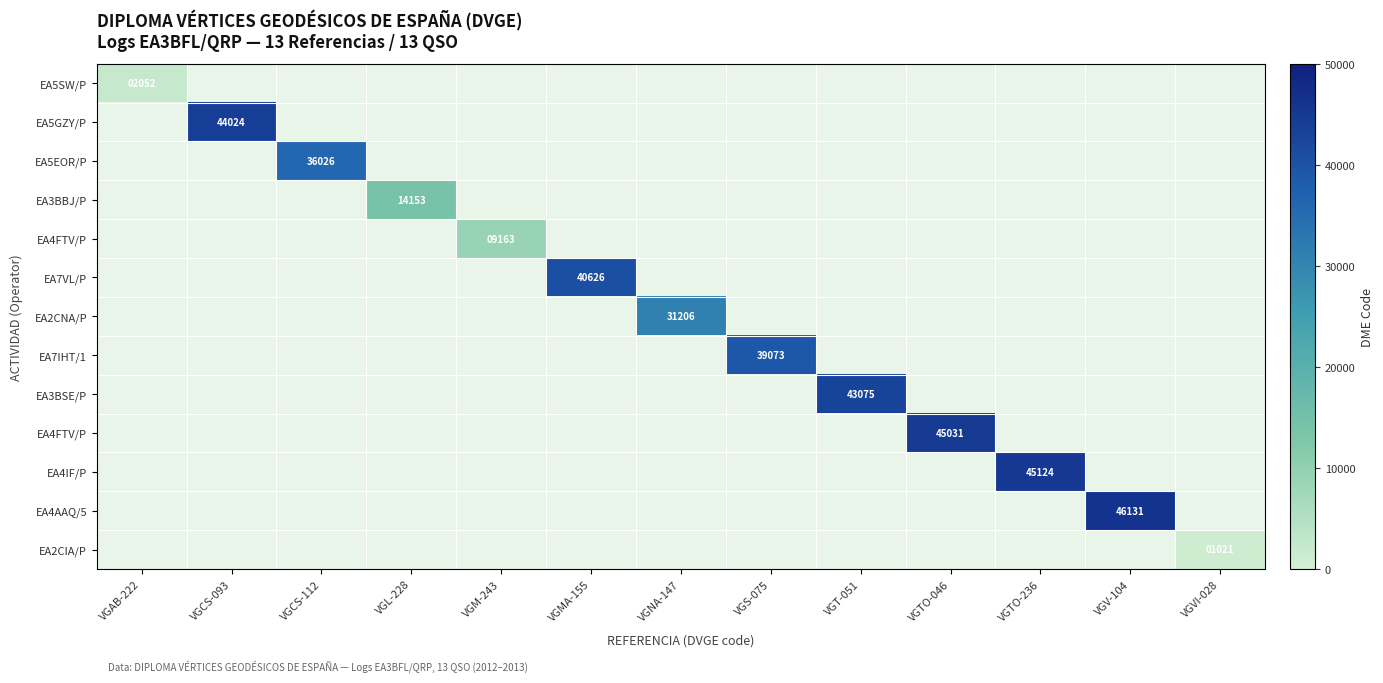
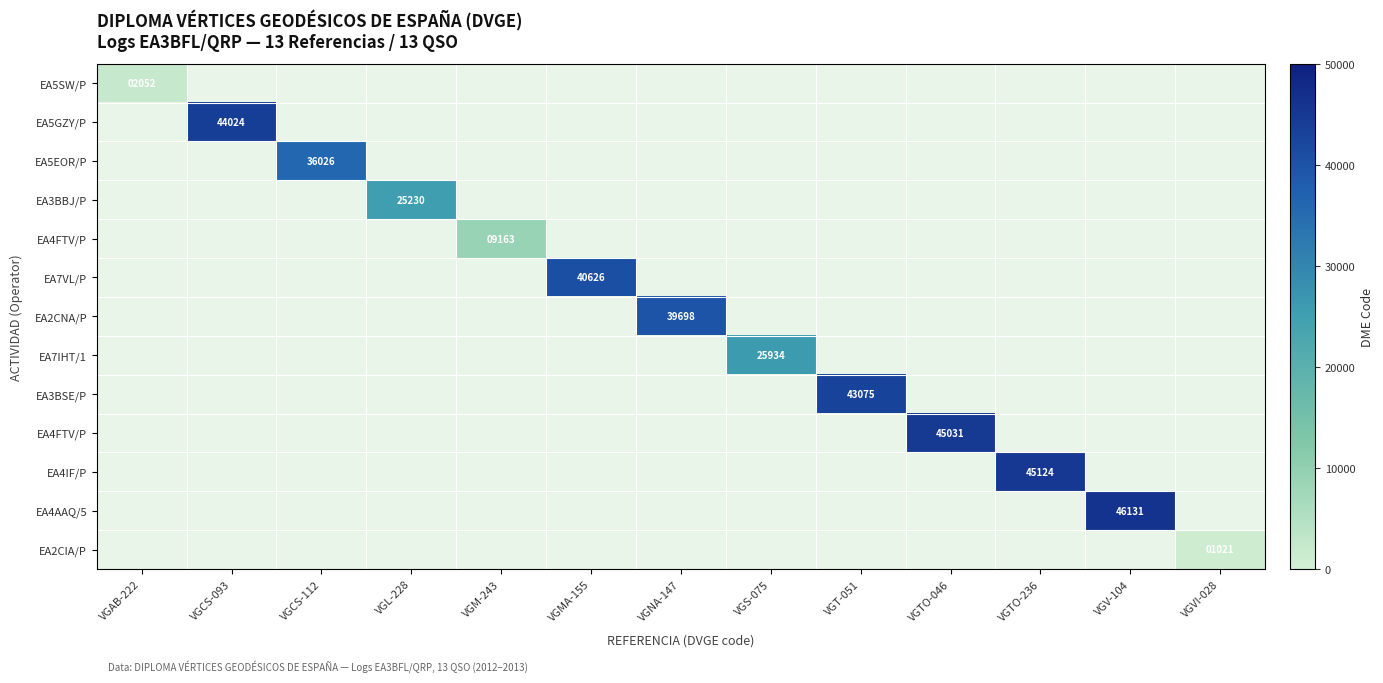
EA3BBJ/P, VGL-228: 14153 -> 25230
EA2CNA/P, VGNA-147: 31206 -> 39698
EA7IHT/1, VGS-075: 39073 -> 25934
